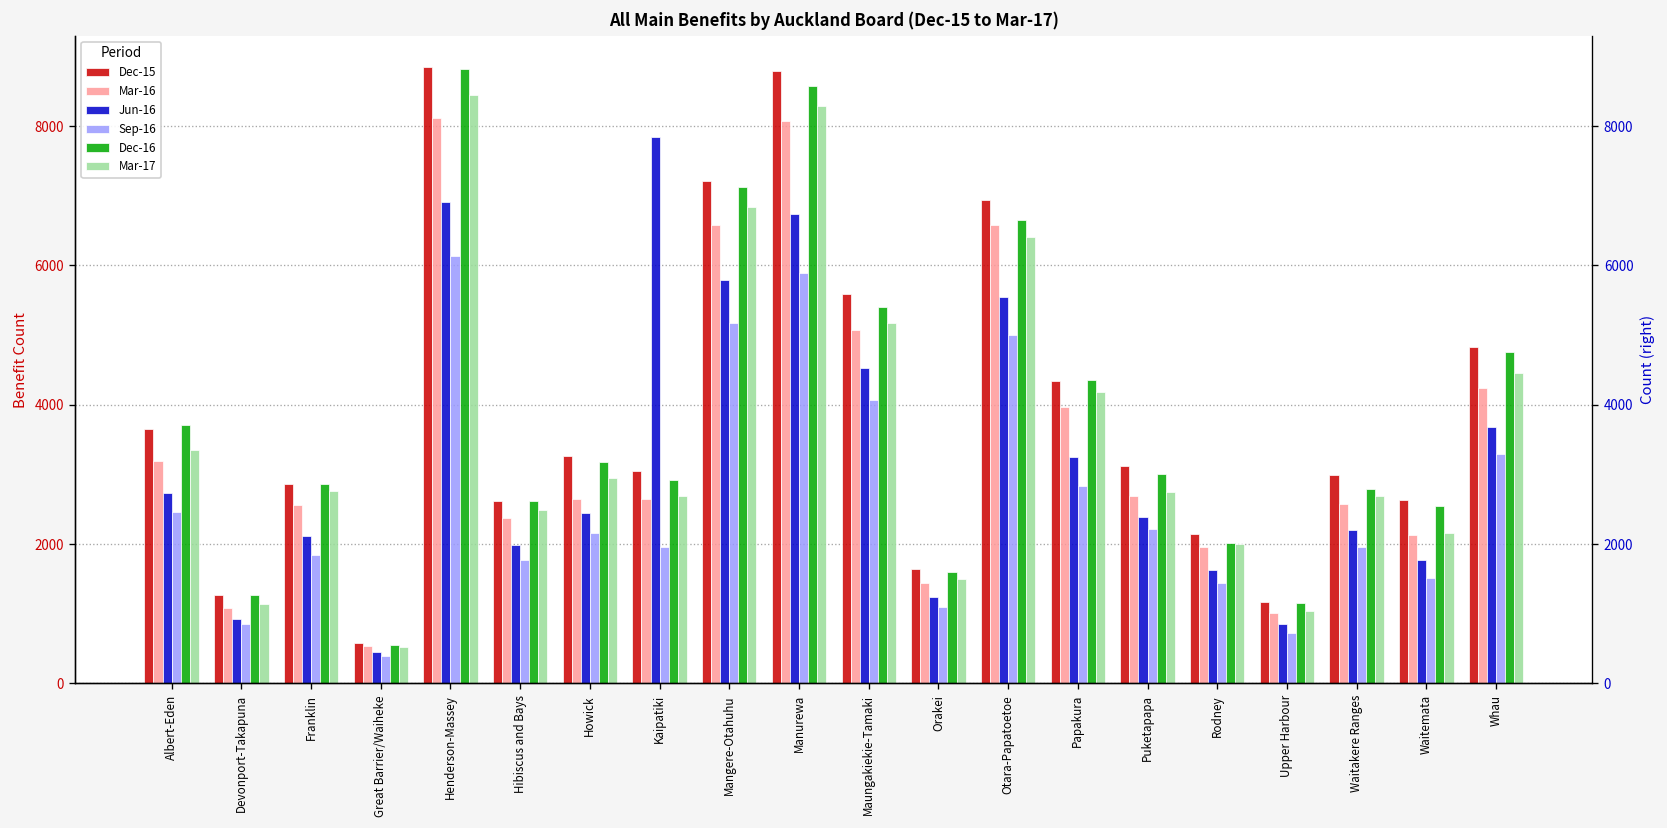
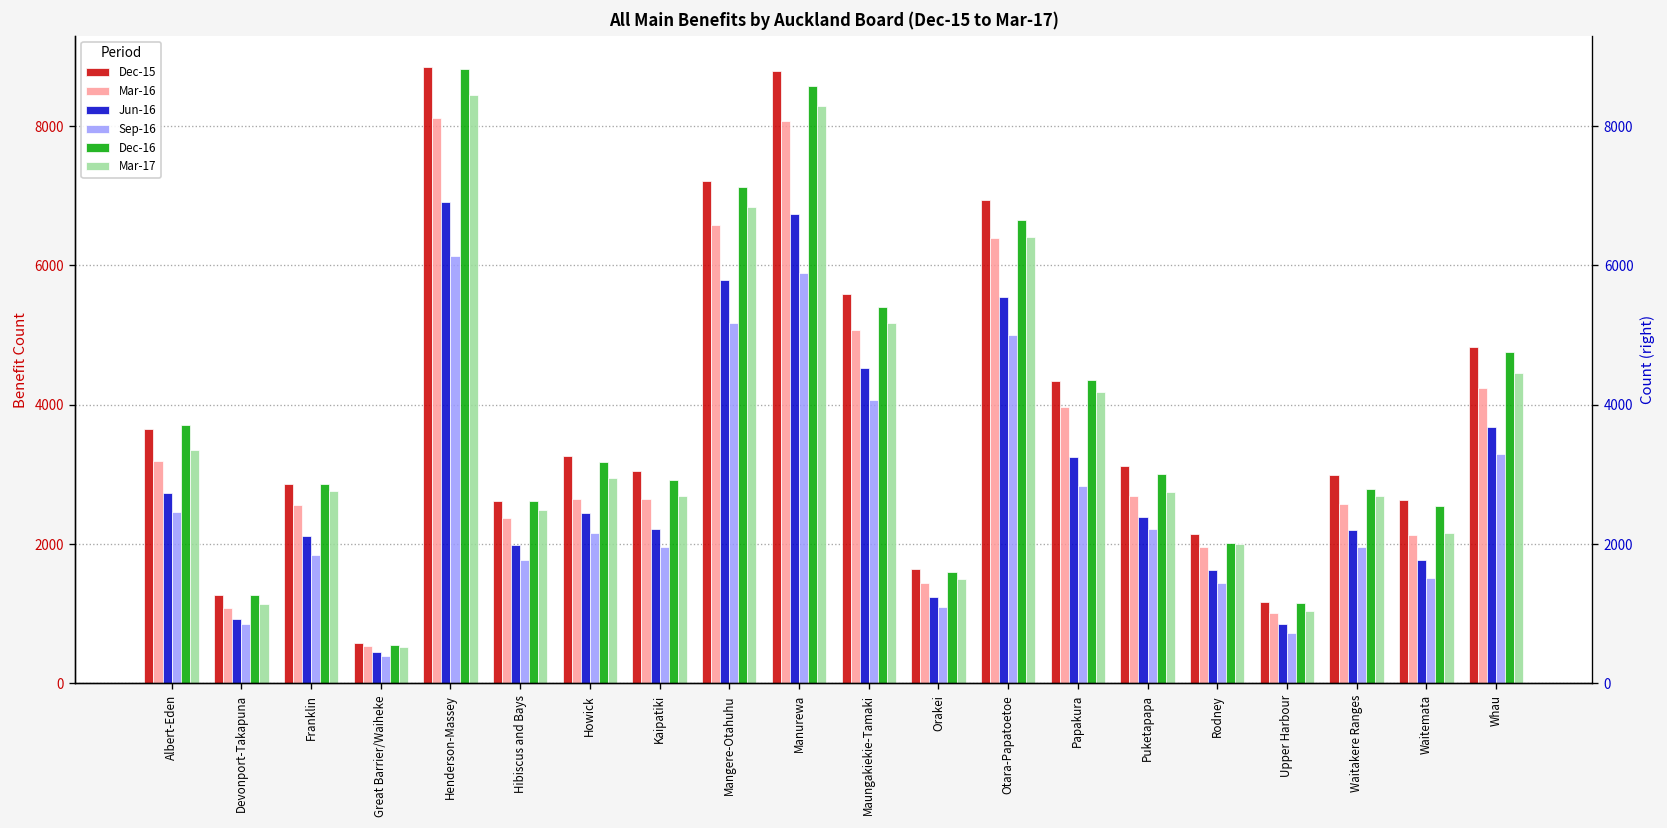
Jun-16, Kaipatiki: 7900 -> 2200
Mar-16, Otara-Papatoetoe: 6600 -> 6400
